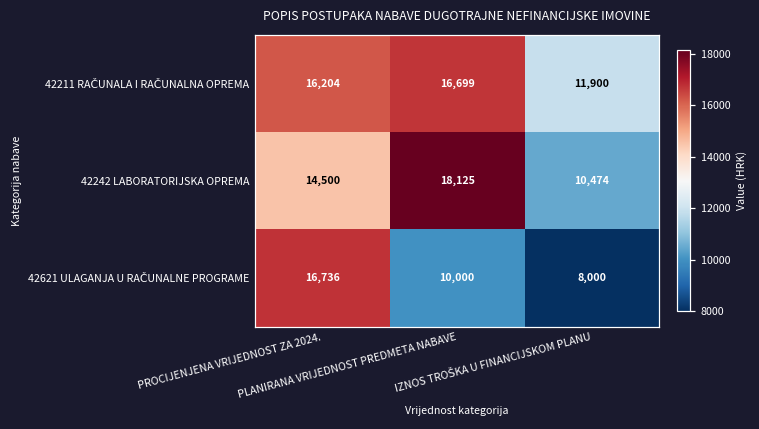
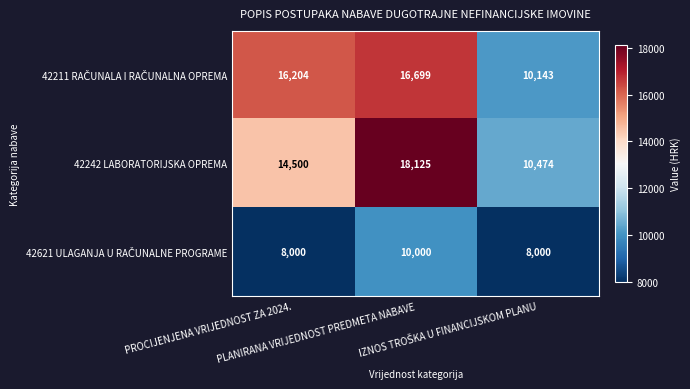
42211 RAČUNALA I RAČUNALNA OPREMA, IZNOS TROŠKA U FINANCIJSKOM PLANU: 11,900 -> 10,143
42621 ULAGANJA U RAČUNALNE PROGRAME, PROCIJENJENA VRIJEDNOST ZA 2024.: 16,736 -> 8,000
